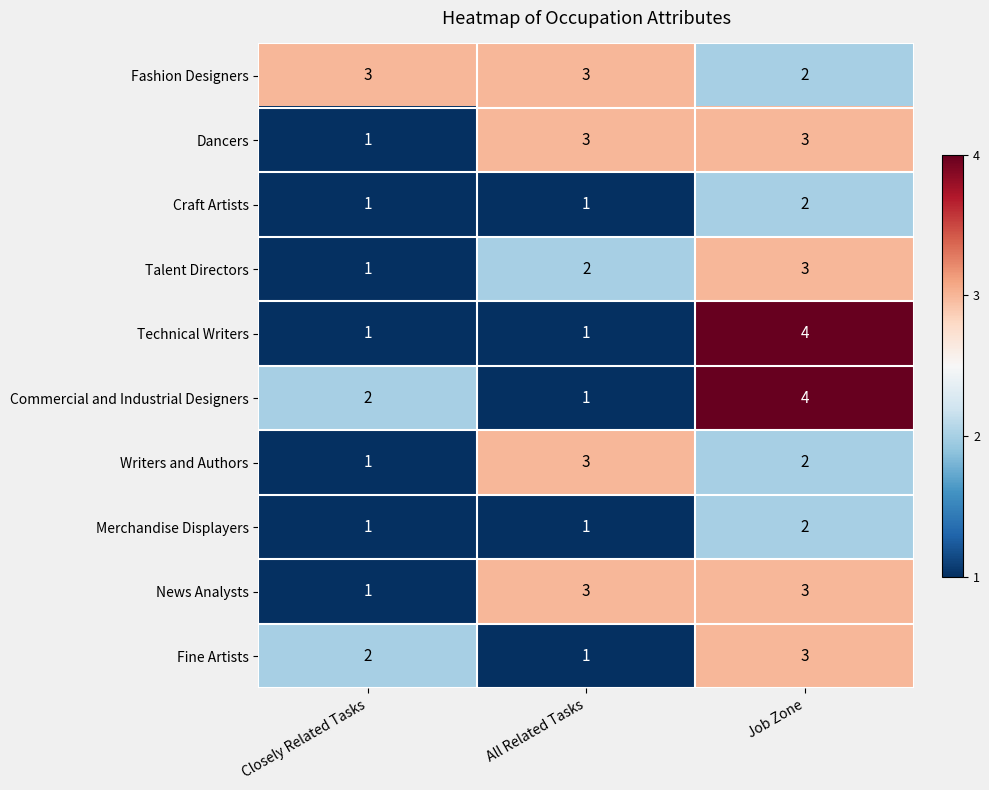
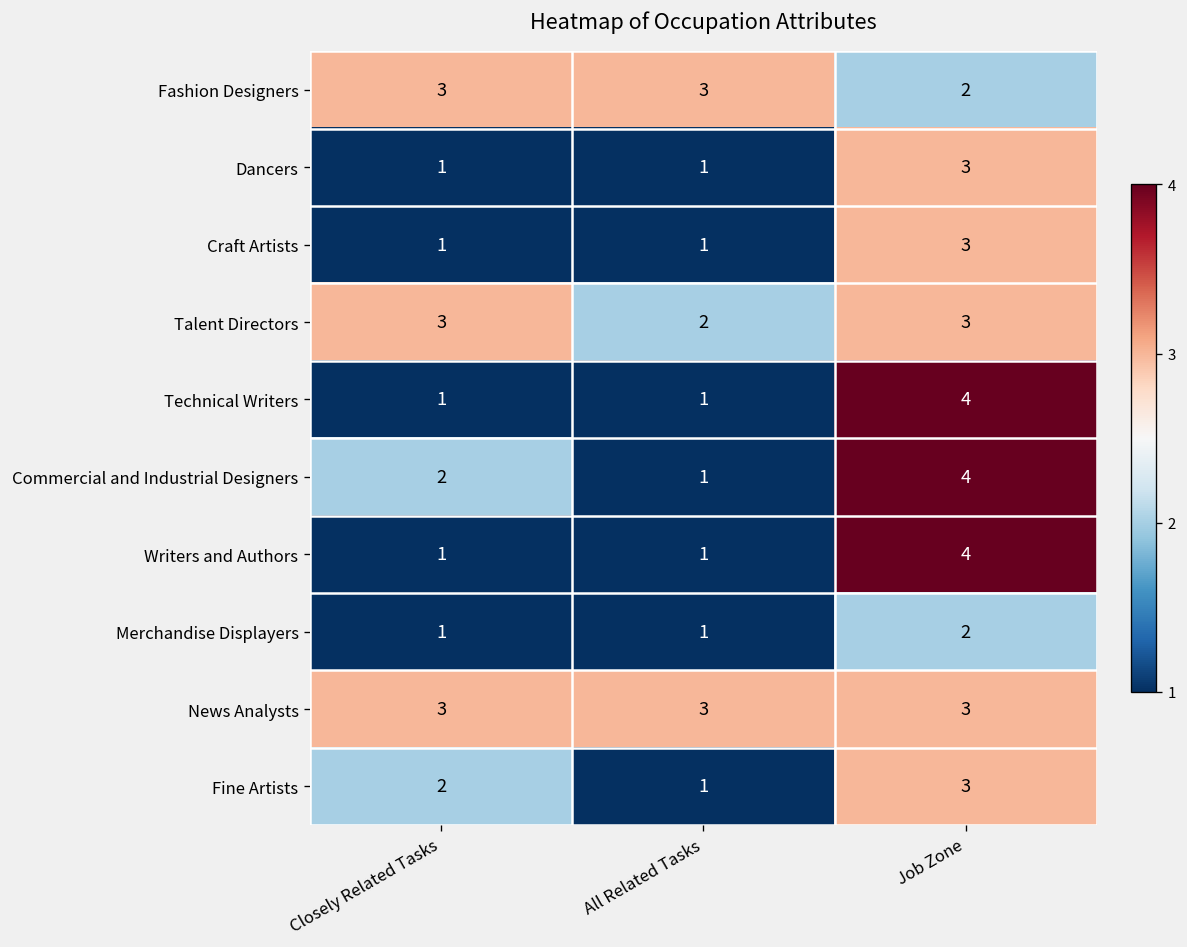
Dancers, All Related Tasks: 3 -> 1
Craft Artists, Job Zone: 2 -> 3
Talent Directors, Closely Related Tasks: 1 -> 3
Writers and Authors, All Related Tasks: 3 -> 1
Writers and Authors, Job Zone: 2 -> 4
News Analysts, Closely Related Tasks: 1 -> 3
